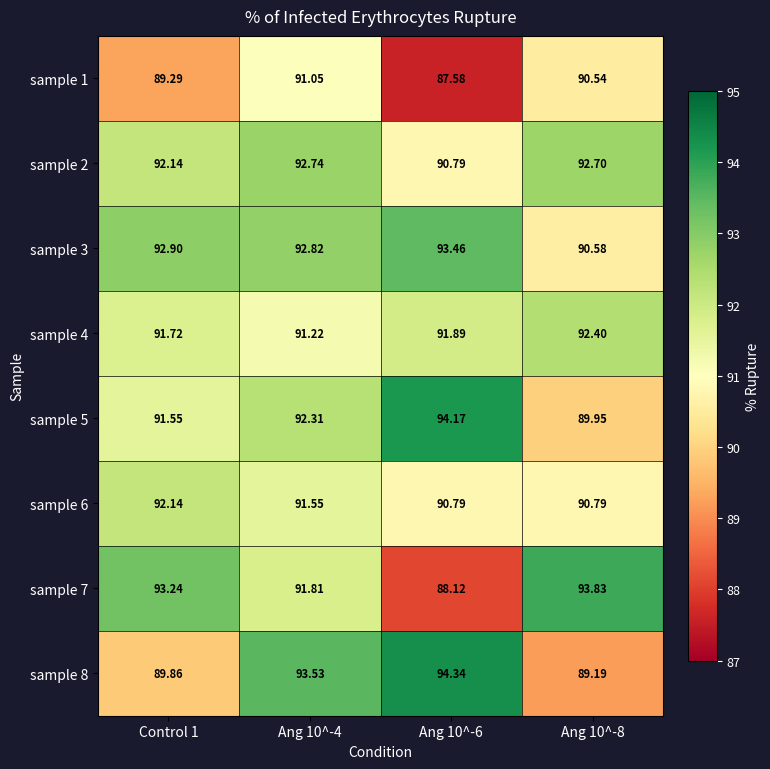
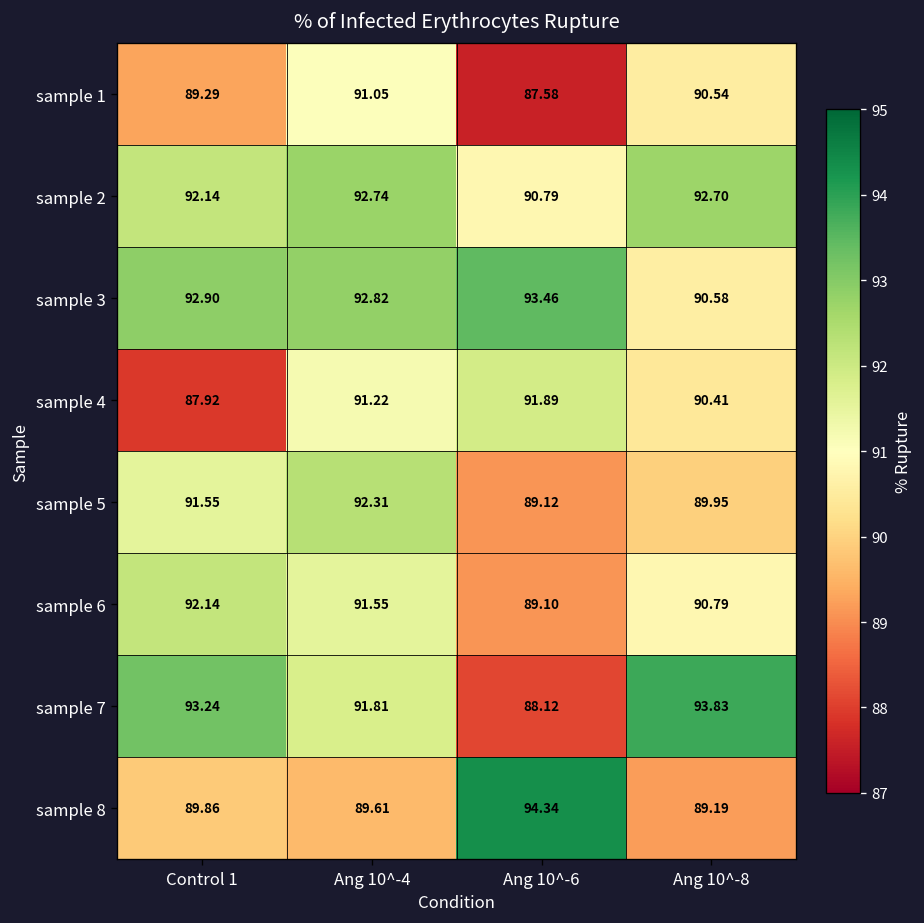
sample 4, Control 1: 91.72 -> 87.92
sample 4, Ang 10^-8: 92.40 -> 90.41
sample 5, Ang 10^-6: 94.17 -> 89.12
sample 6, Ang 10^-6: 90.79 -> 89.10
sample 8, Ang 10^-4: 93.53 -> 89.61
